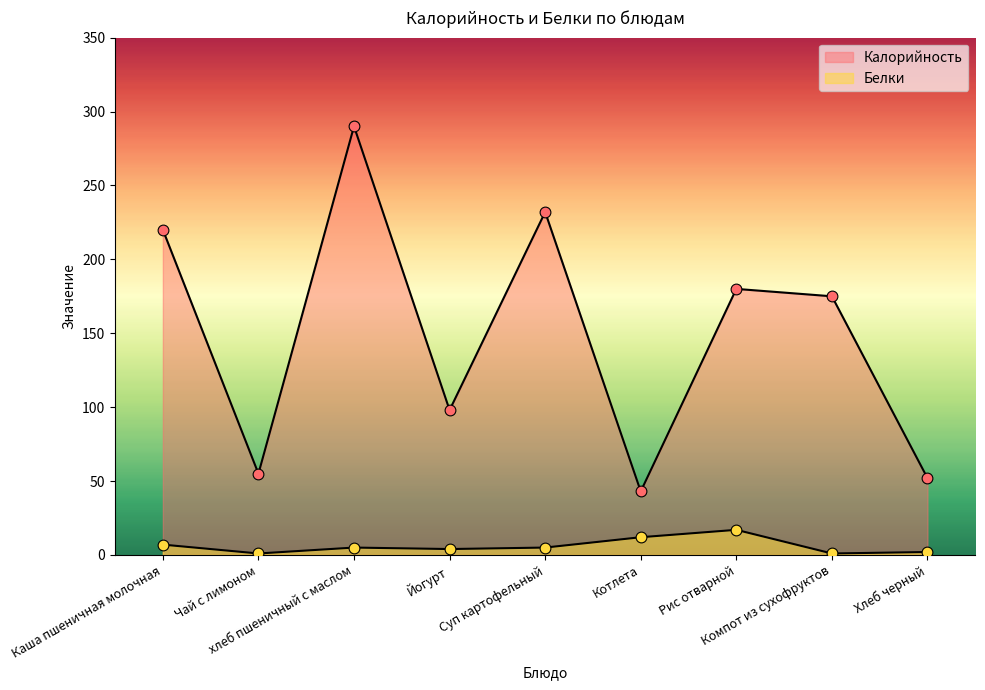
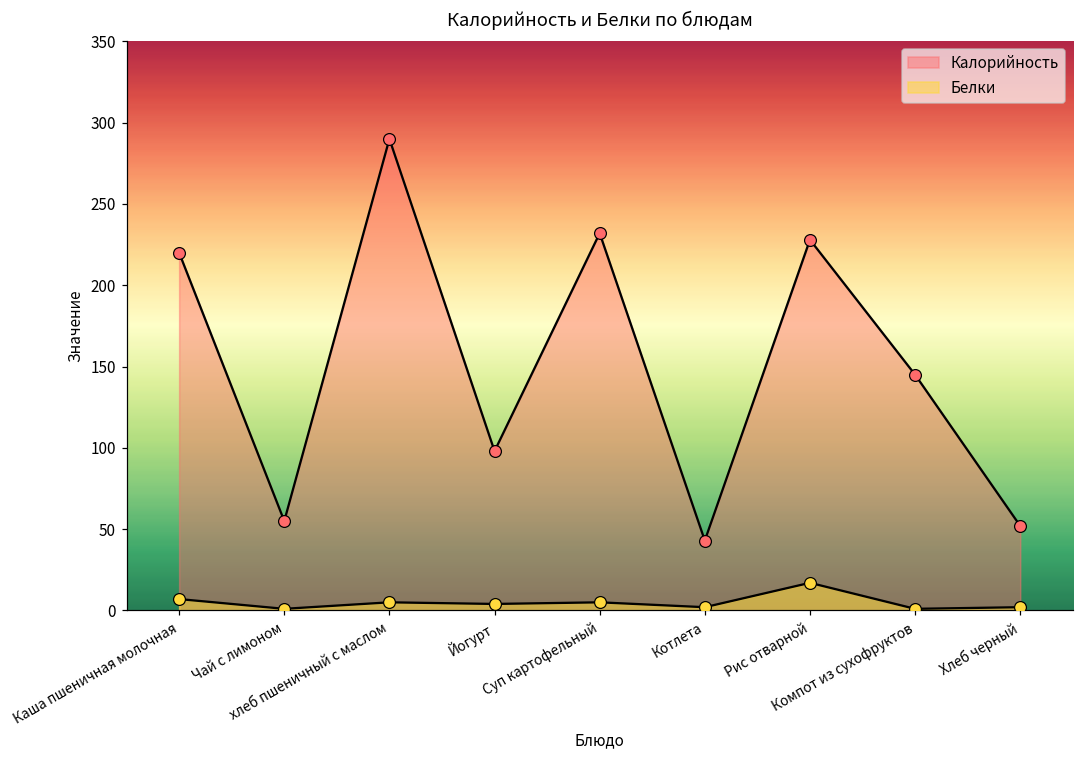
Белки, Котлета: 12 -> 2
Калорийность, Рис отварной: 180 -> 228
Калорийность, Компот из сухофруктов: 175 -> 145
